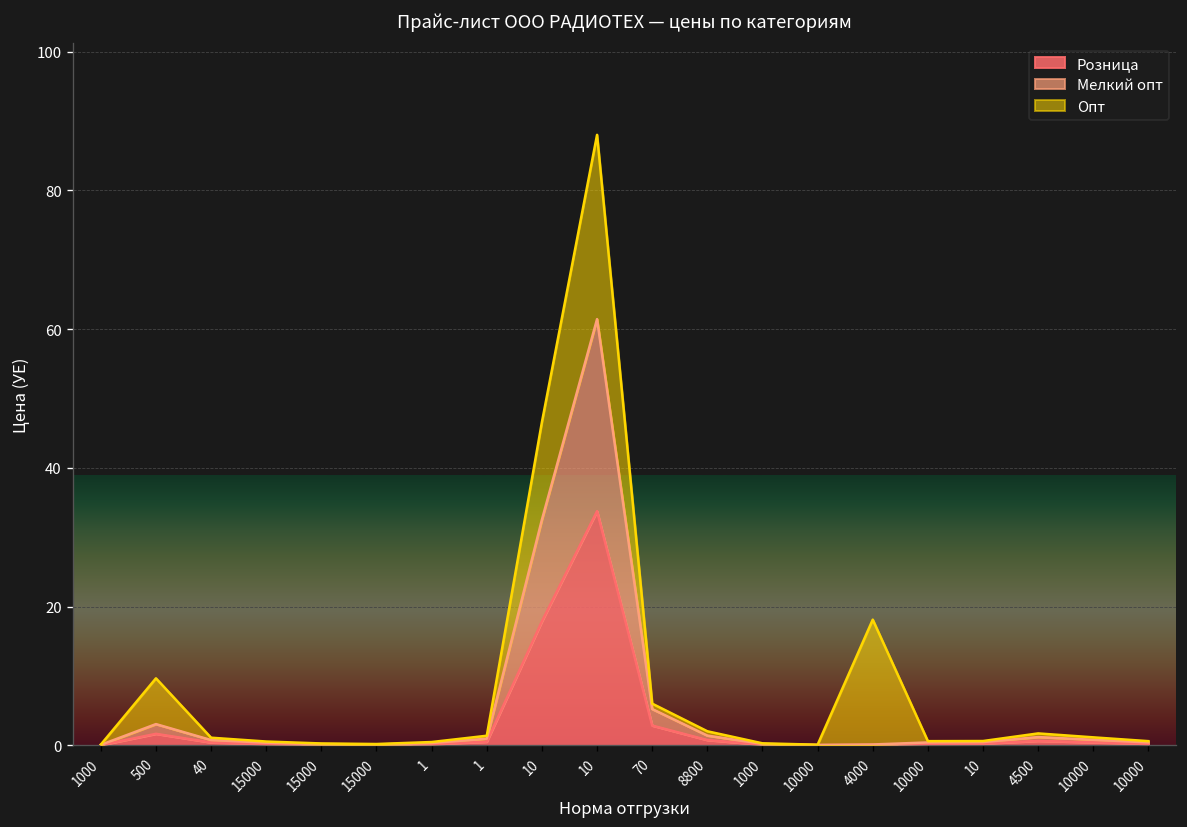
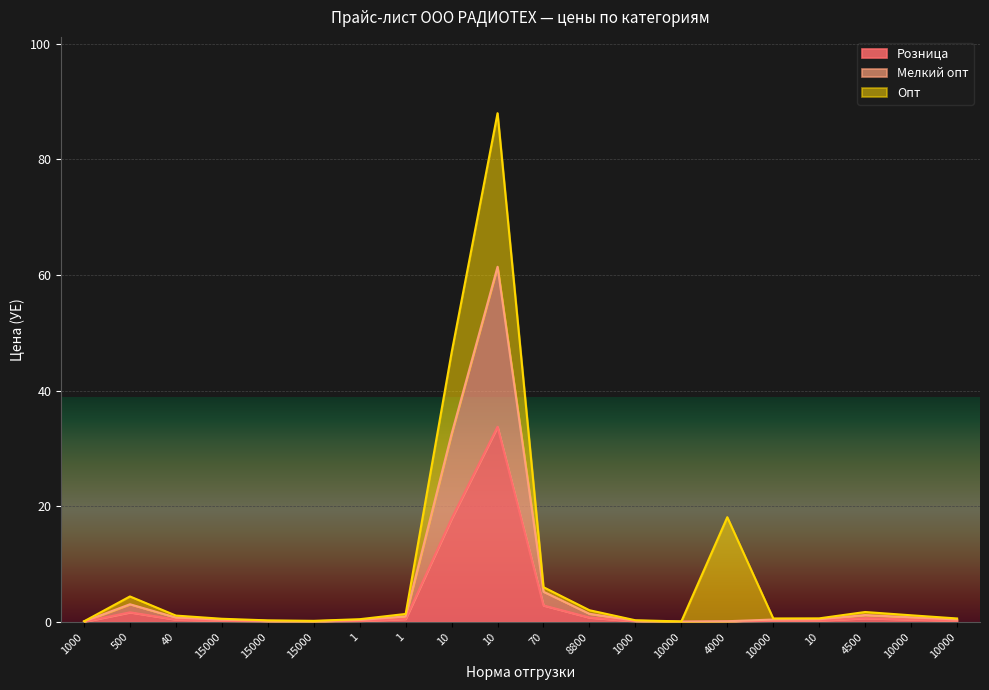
Опт, 500: 7 -> 1
